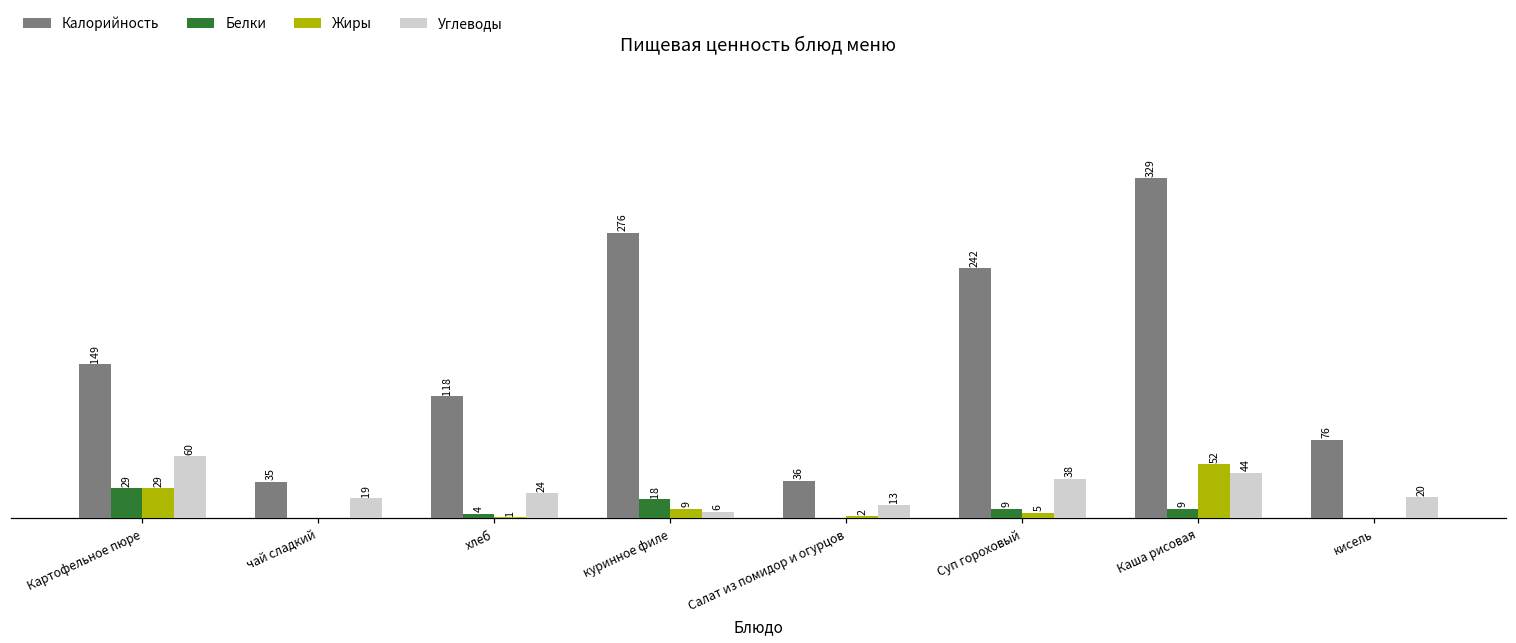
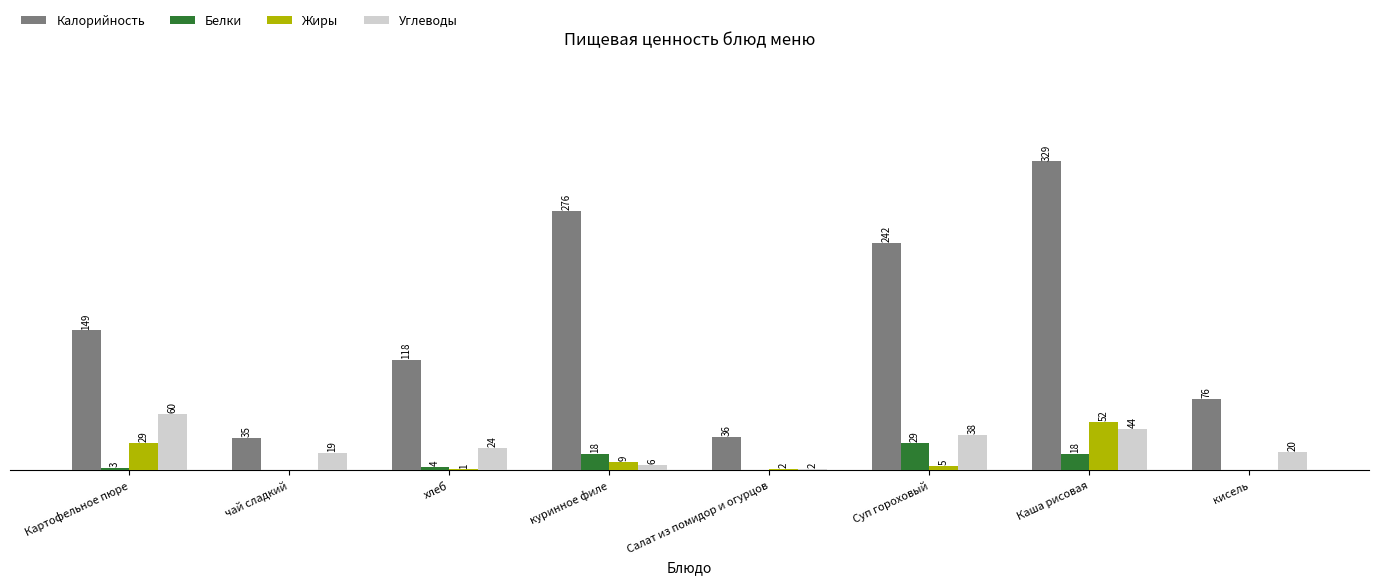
Белки, Картофельное пюре: 29 -> 3
Углеводы, Салат из помидор и огурцов: 13 -> 2
Белки, Суп гороховый: 9 -> 29
Белки, Каша рисовая: 9 -> 18
